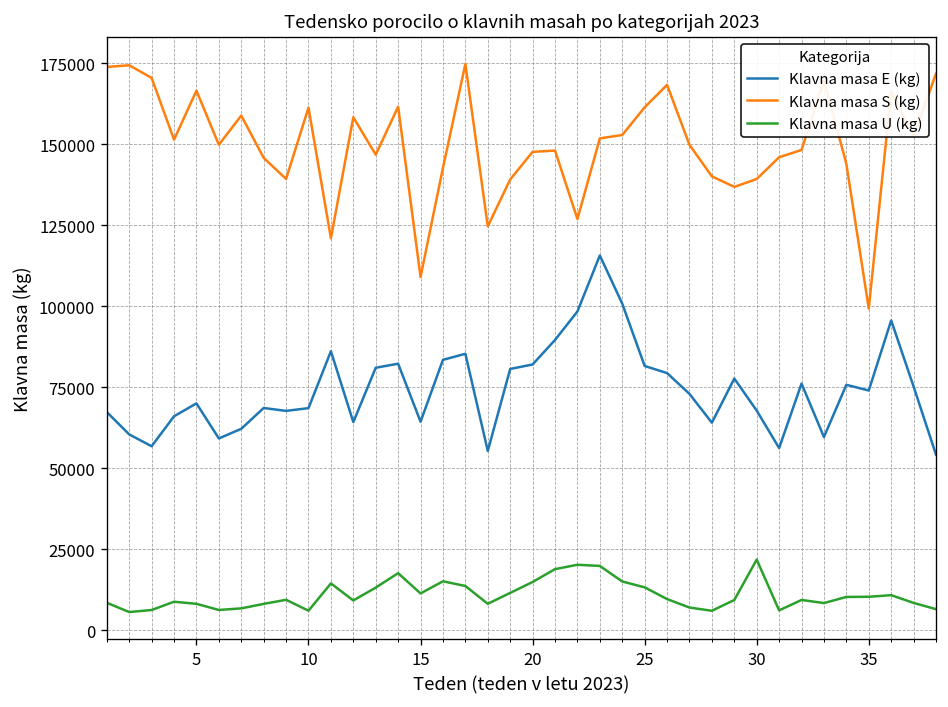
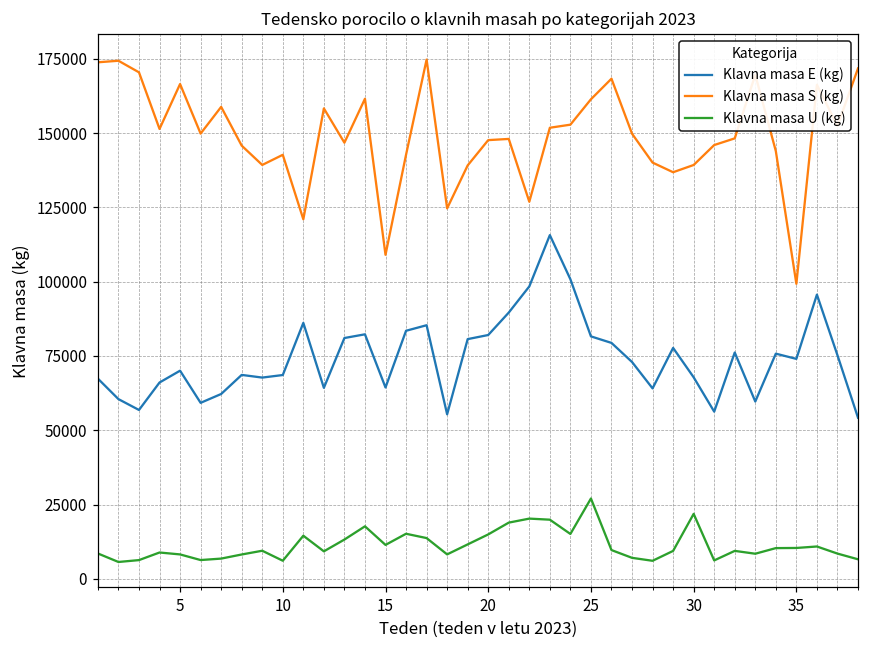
Klavna masa S (kg), 10: 161000 -> 143000
Klavna masa U (kg), 25: 13000 -> 27000
